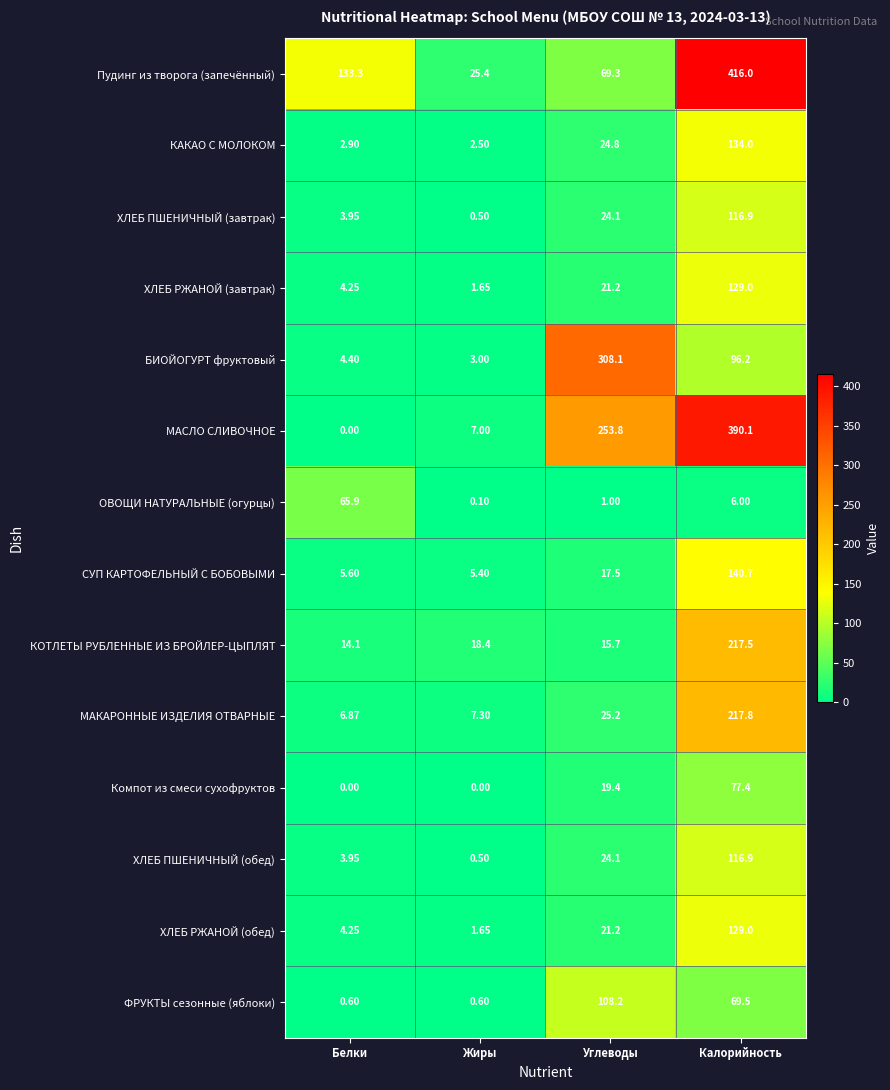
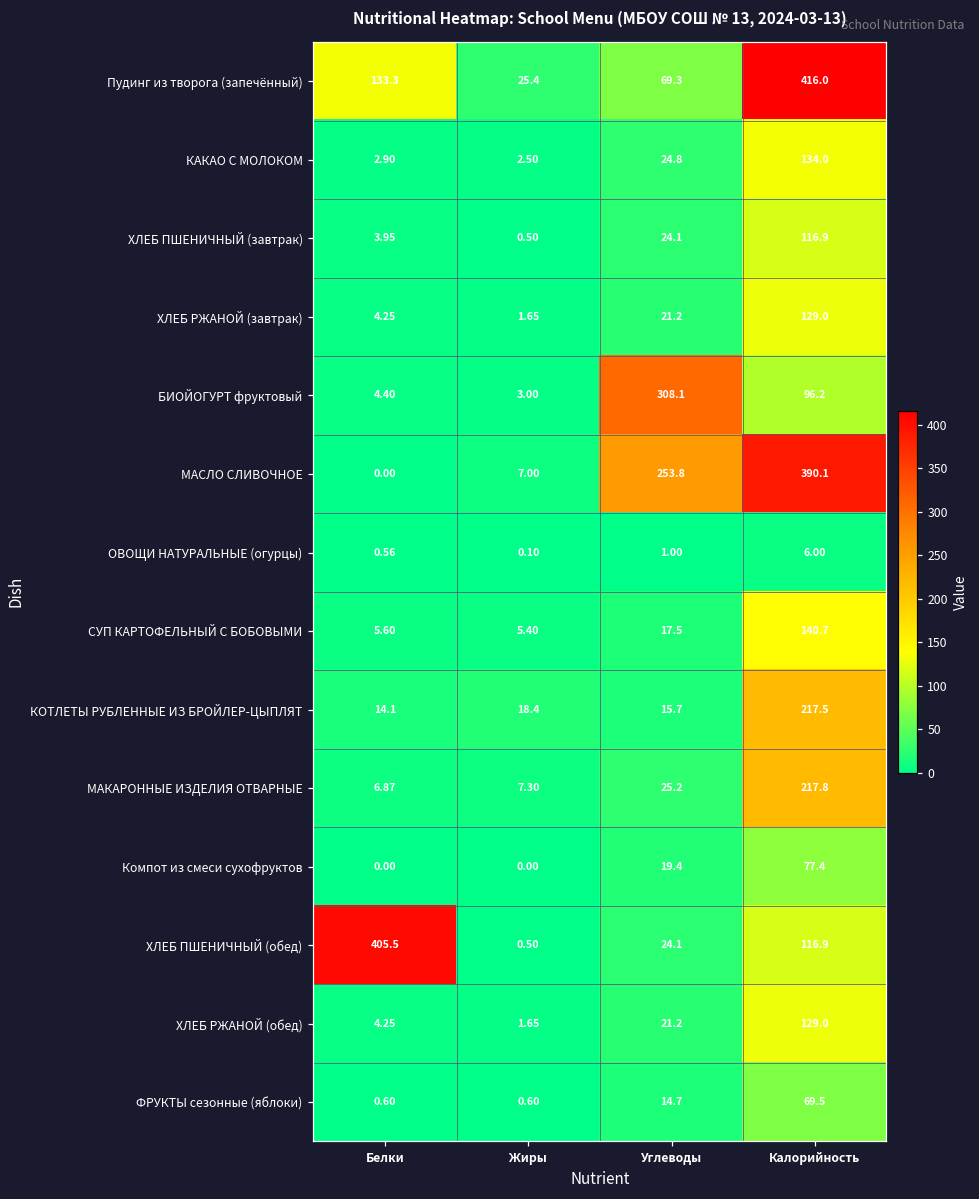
ОВОЩИ НАТУРАЛЬНЫЕ (огурцы), Белки: 65.9 -> 0.56
ХЛЕБ ПШЕНИЧНЫЙ (обед), Белки: 3.95 -> 405.5
ФРУКТЫ сезонные (яблоки), Углеводы: 108.2 -> 14.7
